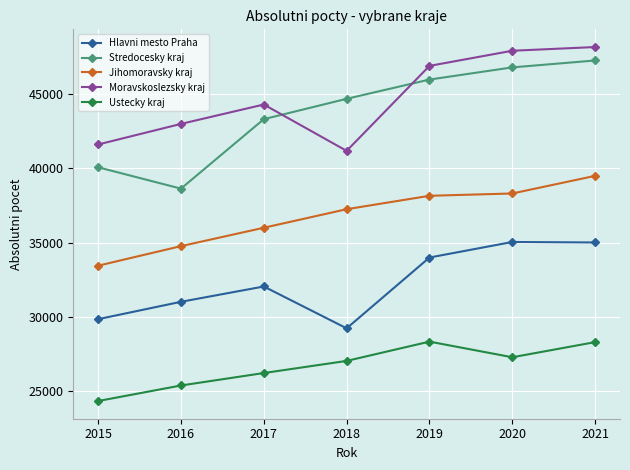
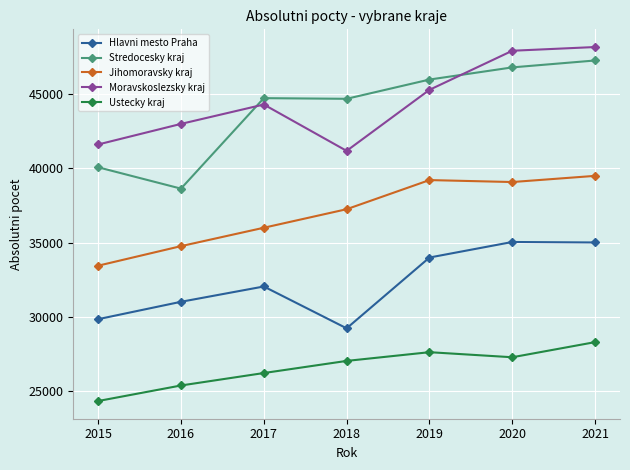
Stredocesky kraj, 2017: 43300 -> 44700
Jihomoravsky kraj, 2019: 38200 -> 39200
Moravskoslezsky kraj, 2019: 46900 -> 45300
Ustecky kraj, 2019: 28300 -> 27600
Jihomoravsky kraj, 2020: 38300 -> 39100
